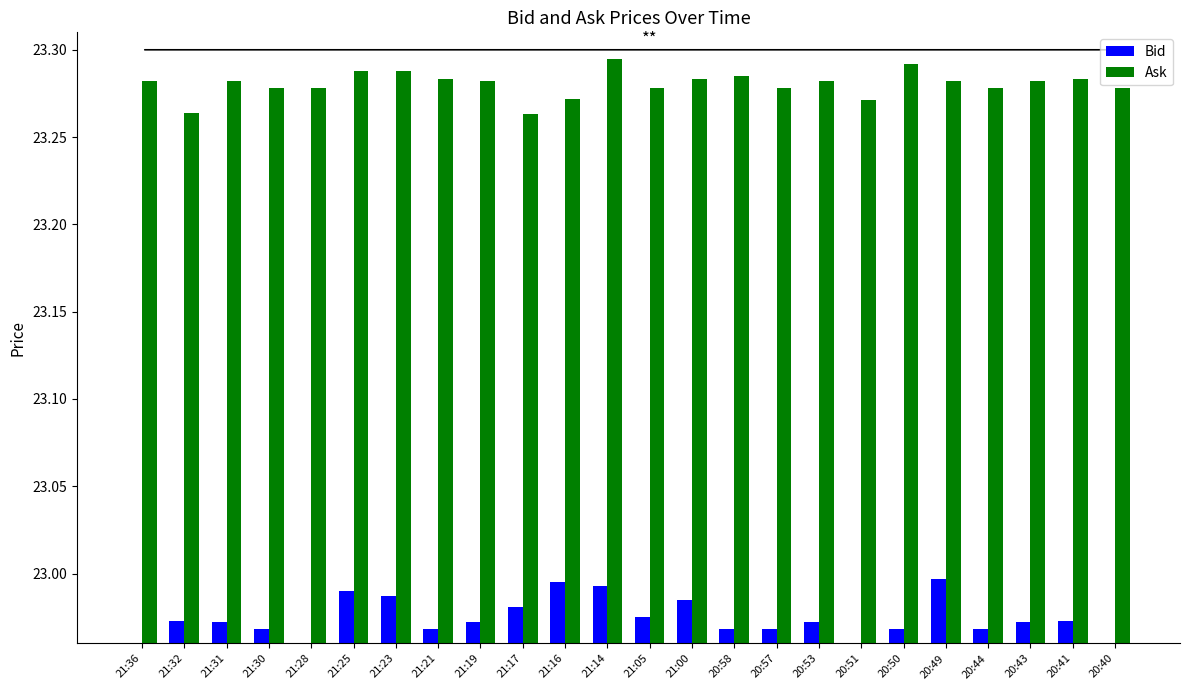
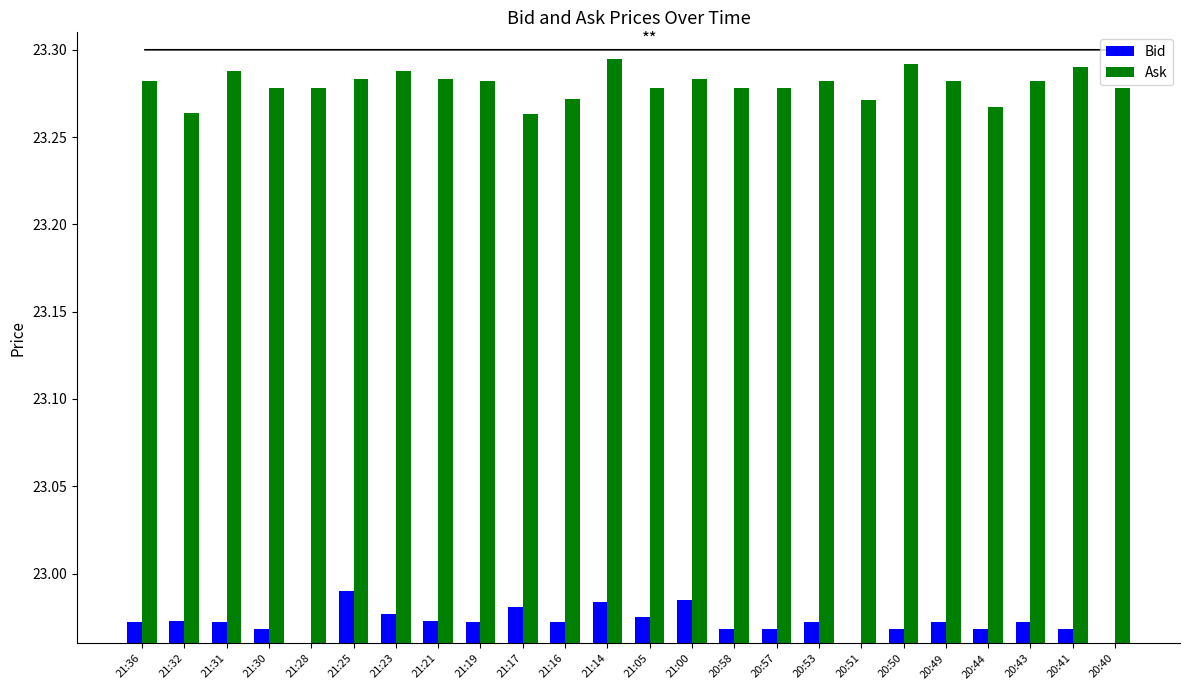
Bid, 21:36: 22.960 -> 22.972
Ask, 21:31: 23.282 -> 23.288
Ask, 21:25: 23.288 -> 23.283
Bid, 21:23: 22.987 -> 22.977
Bid, 21:21: 22.968 -> 22.973
Bid, 21:16: 22.995 -> 22.972
Bid, 21:14: 22.993 -> 22.984
Ask, 20:58: 23.285 -> 23.278
Bid, 20:49: 22.997 -> 22.972
Ask, 20:44: 23.278 -> 23.267
Bid, 20:41: 22.973 -> 22.968
Ask, 20:41: 23.283 -> 23.290
